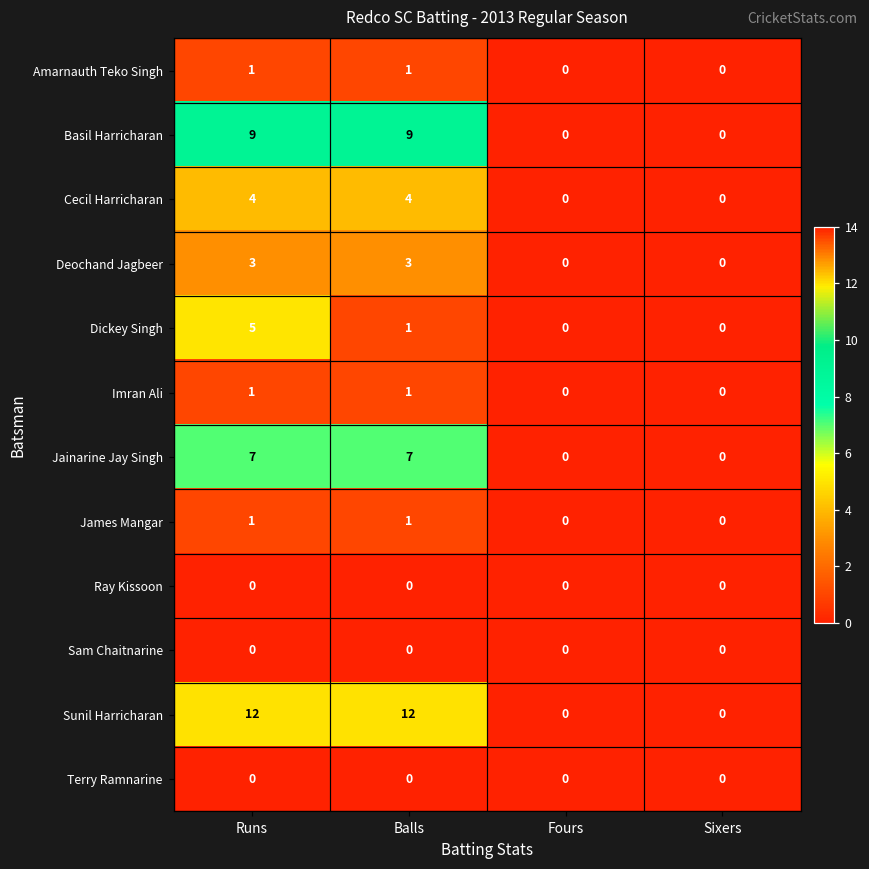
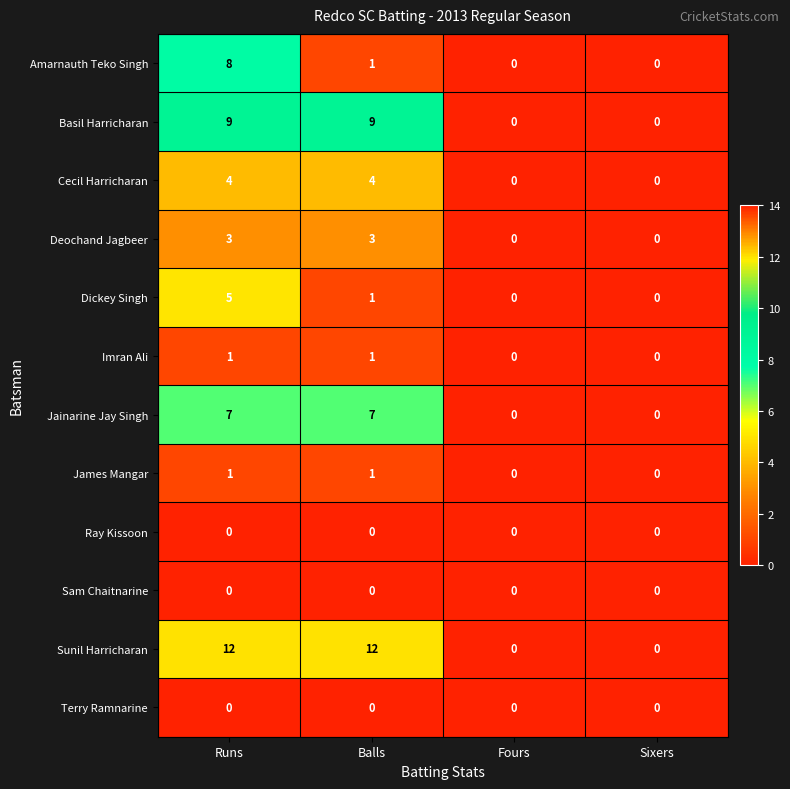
Amarnauth Teko Singh, Runs: 1 -> 8
